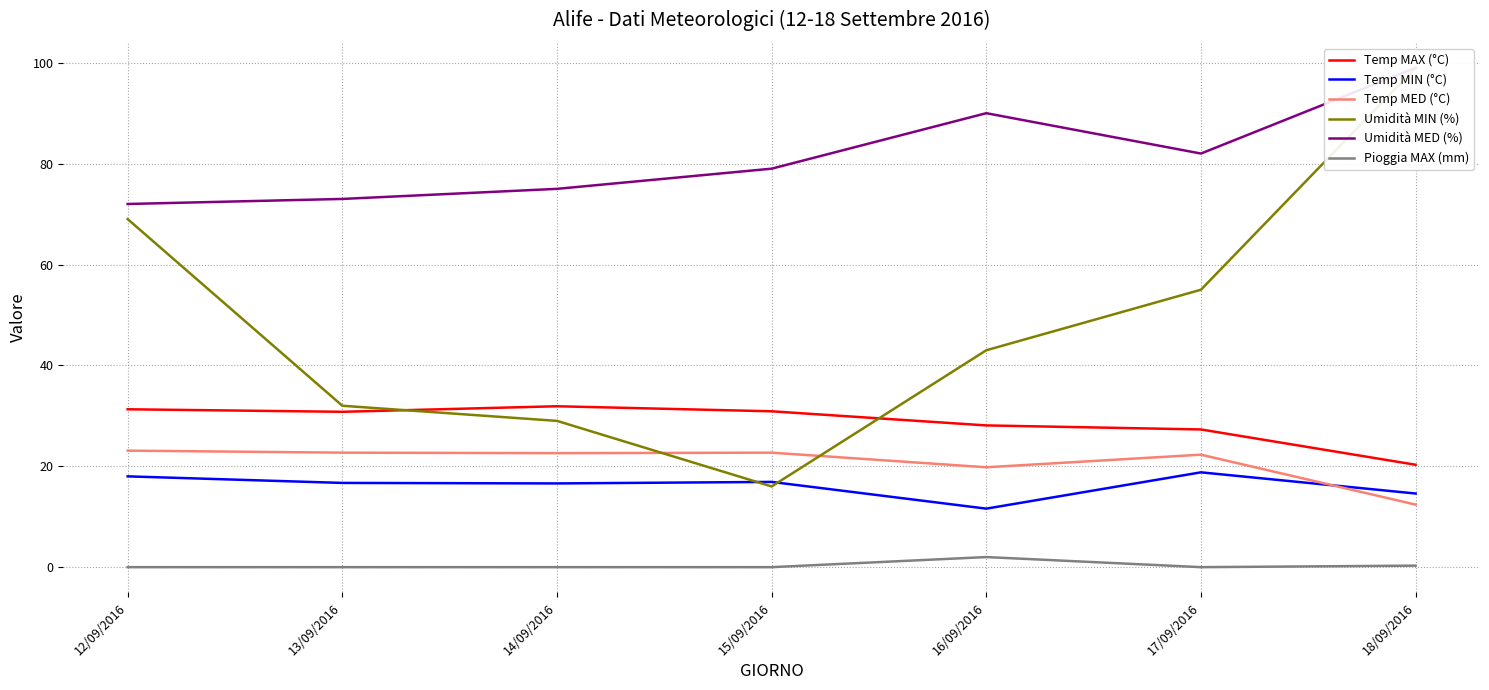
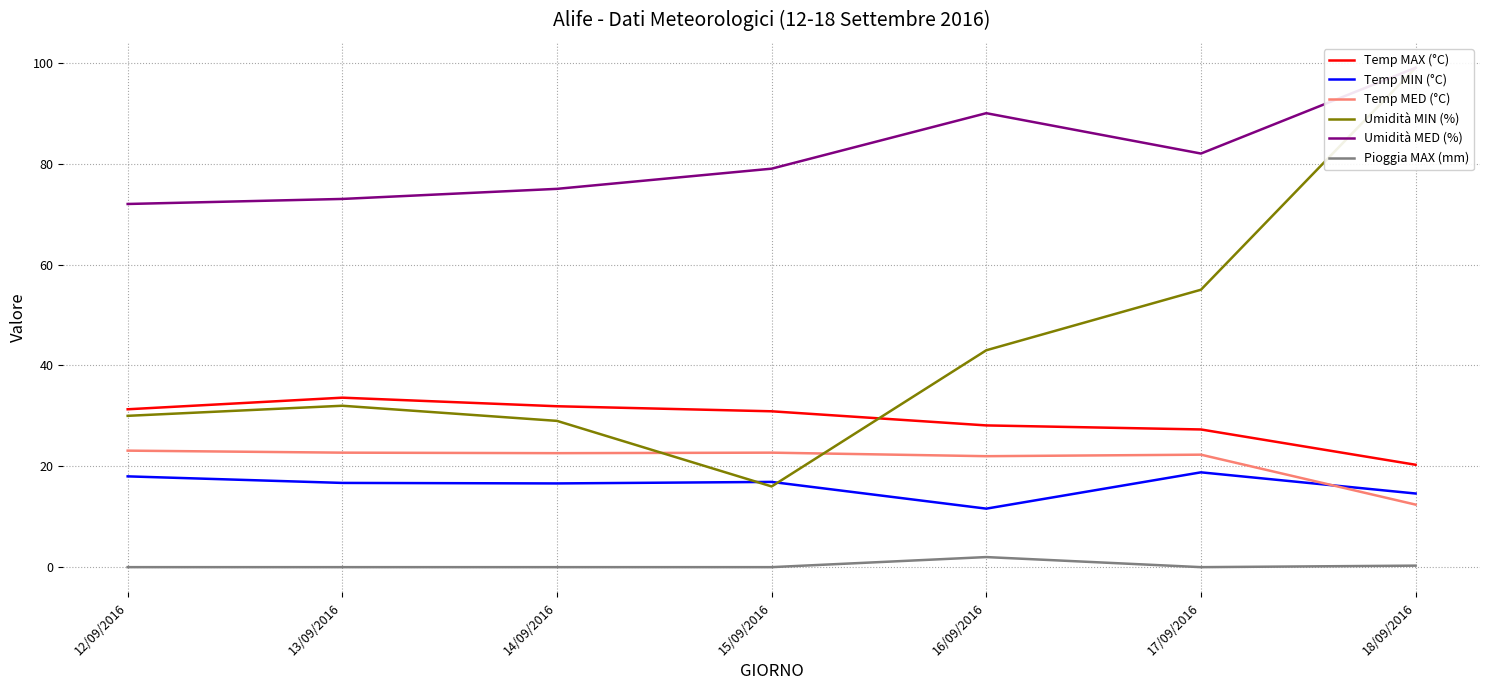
Umidità MIN (%), 12/09/2016: 69 -> 30
Temp MAX (°C), 13/09/2016: 31 -> 34
Temp MED (°C), 16/09/2016: 20 -> 22
